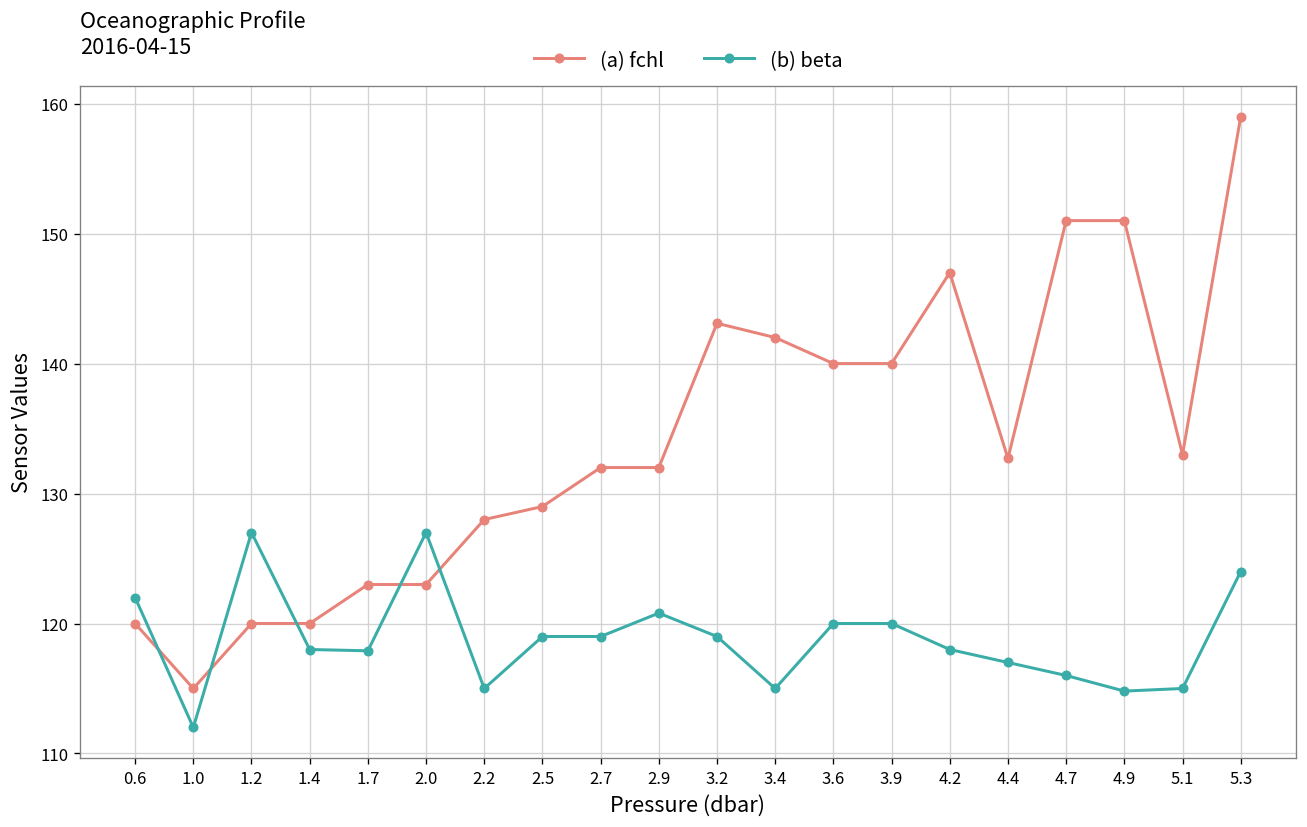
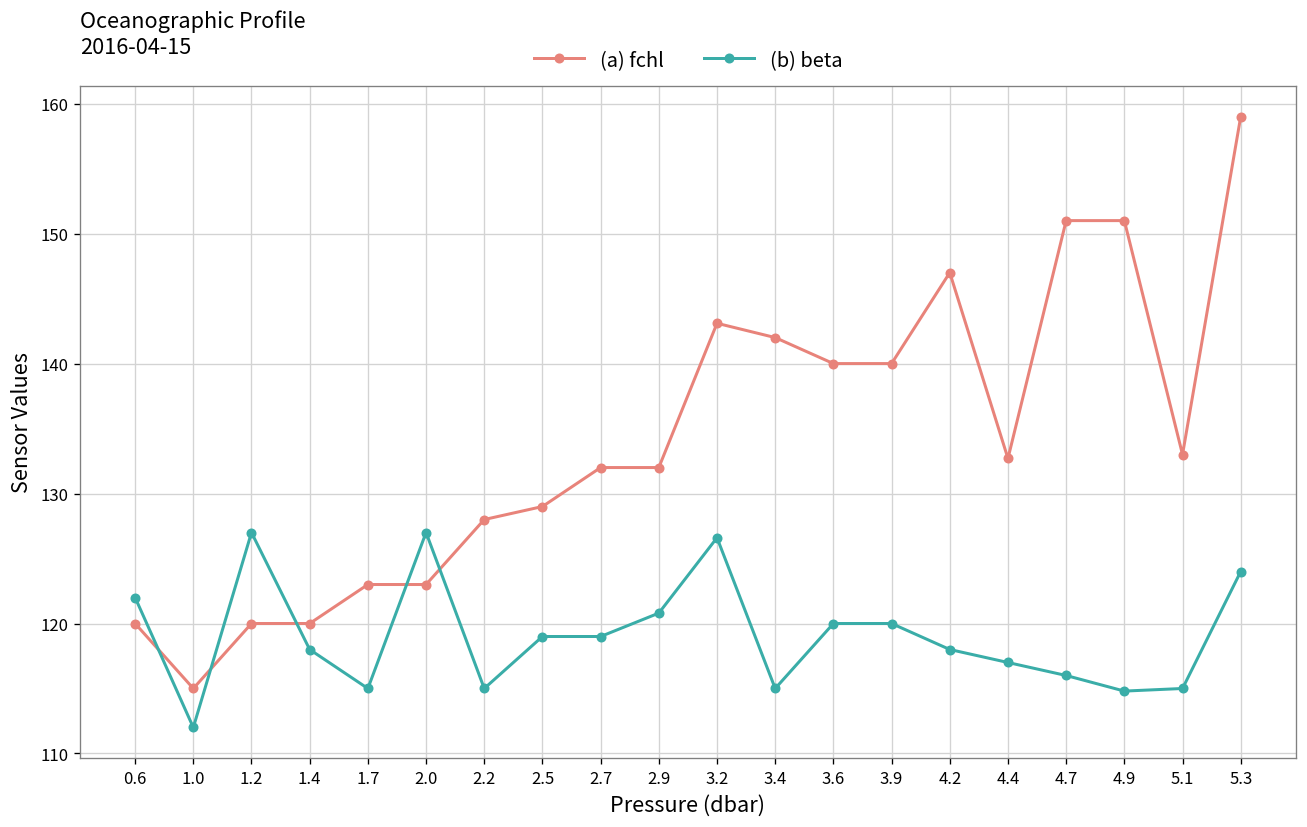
(b) beta, 1.7: 117.9 -> 115.0
(b) beta, 3.2: 119.0 -> 126.6
